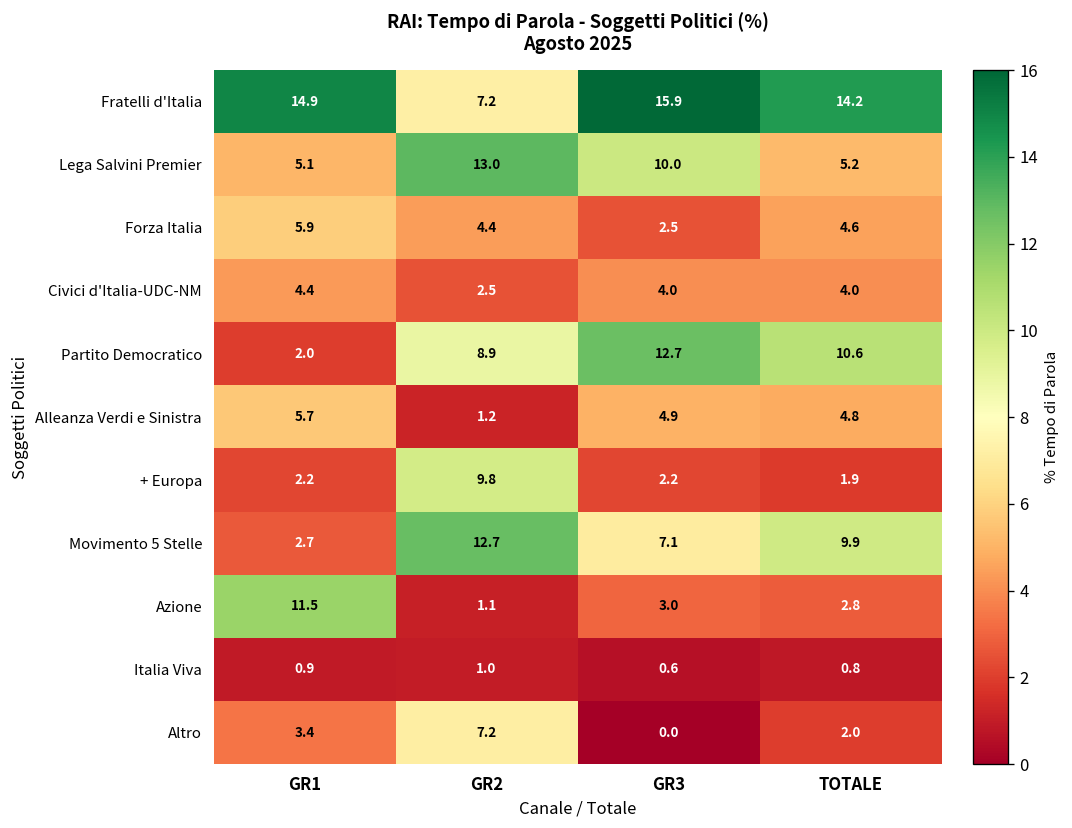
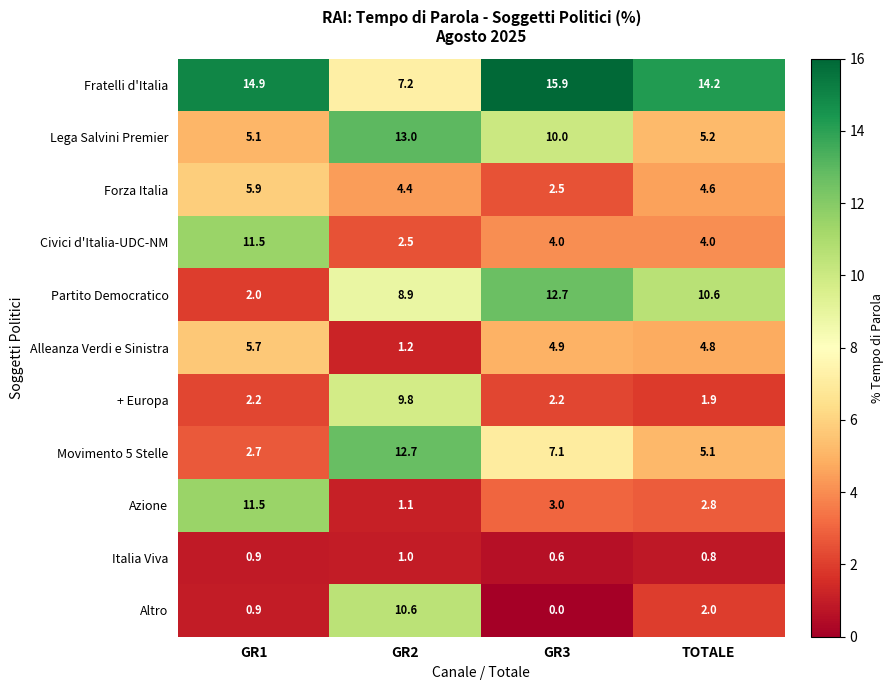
Civici d'Italia-UDC-NM, GR1: 4.4 -> 11.5
Movimento 5 Stelle, TOTALE: 9.9 -> 5.1
Altro, GR1: 3.4 -> 0.9
Altro, GR2: 7.2 -> 10.6
